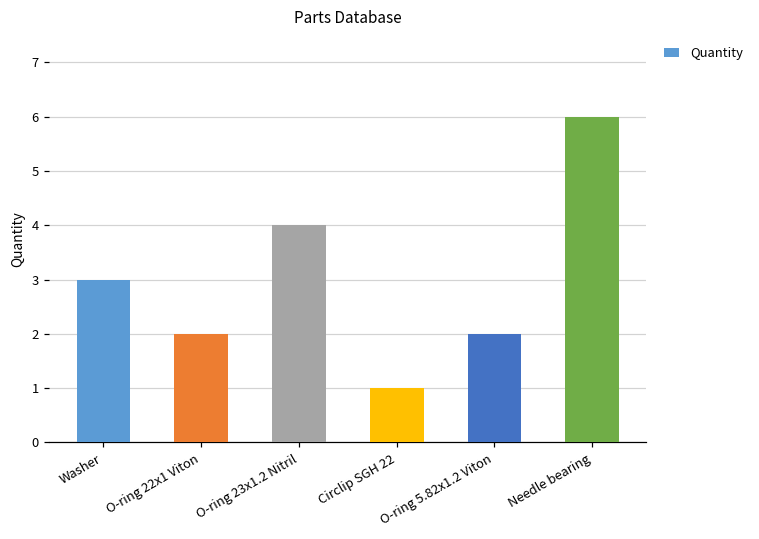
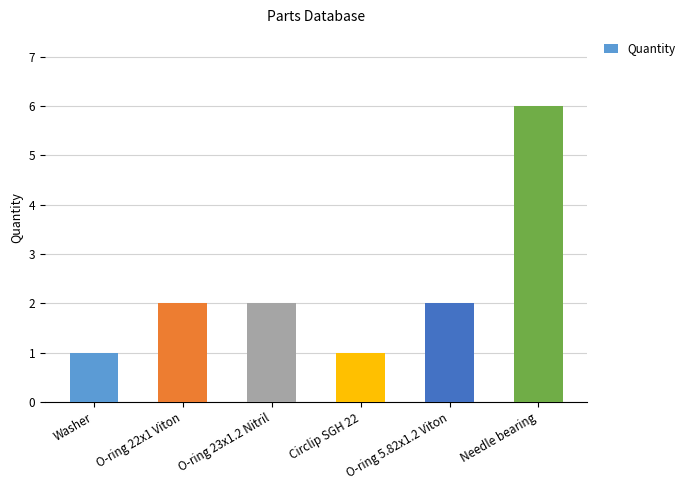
Washer: 3 -> 1
O-ring 23x1.2 Nitril: 4 -> 2
